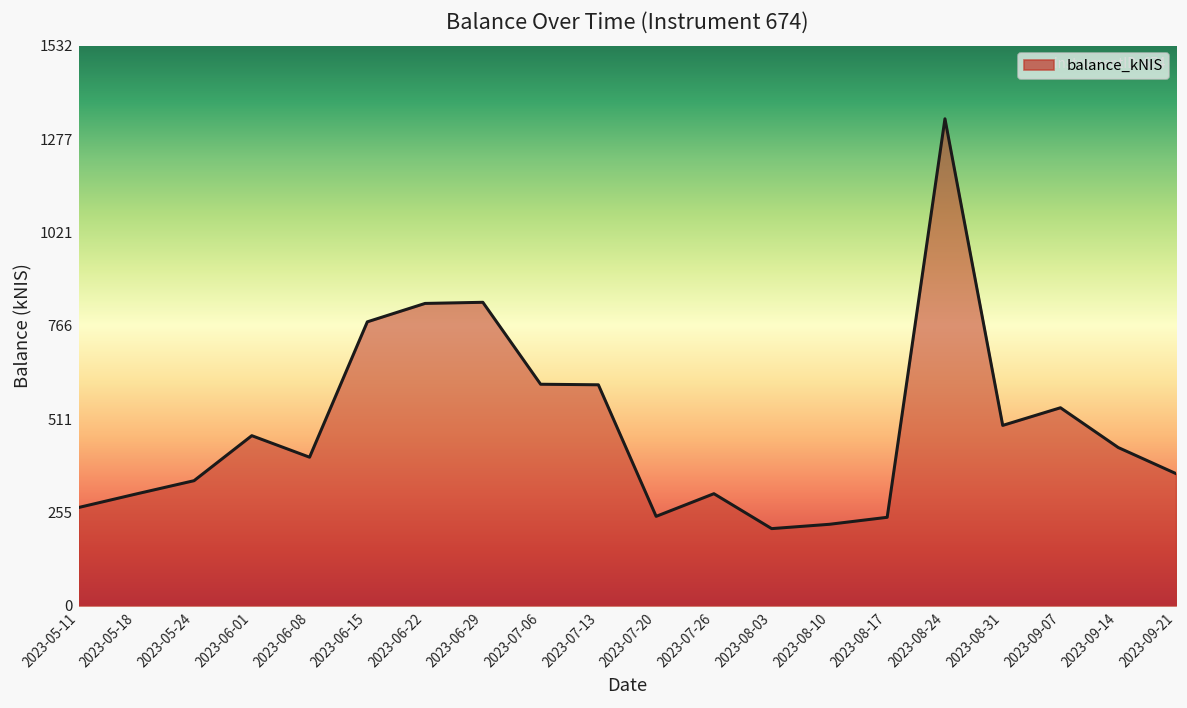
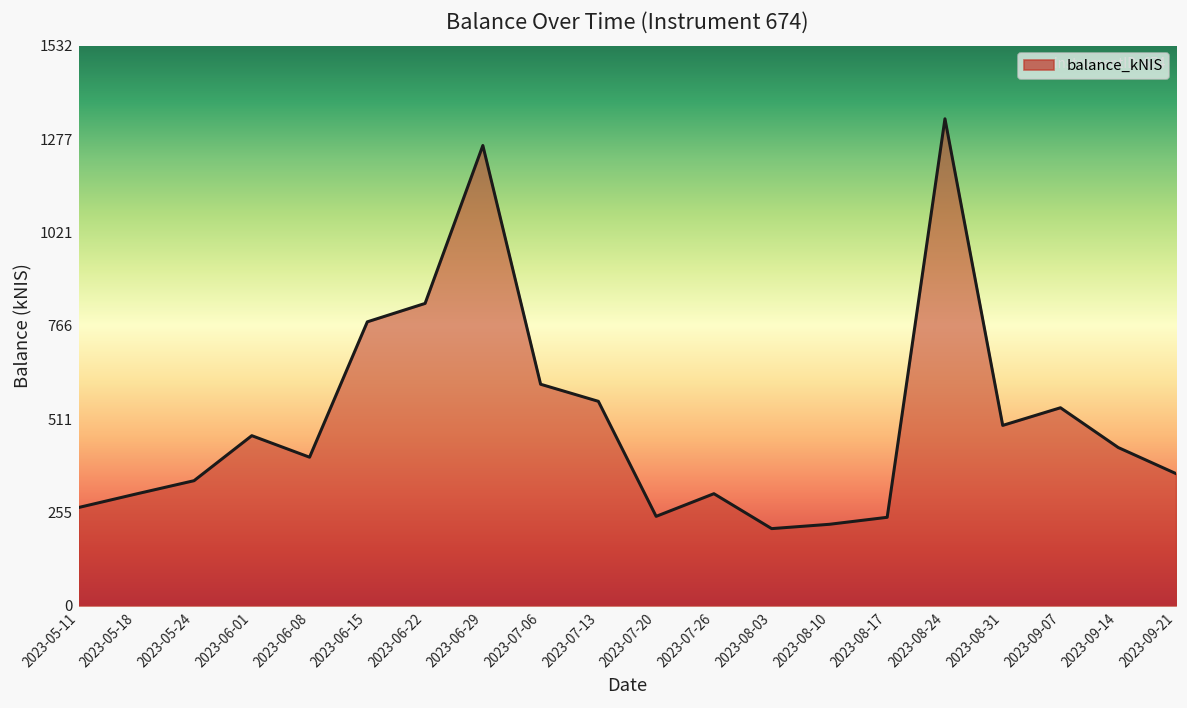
2023-06-29: 830 -> 1260
2023-07-13: 600 -> 560
